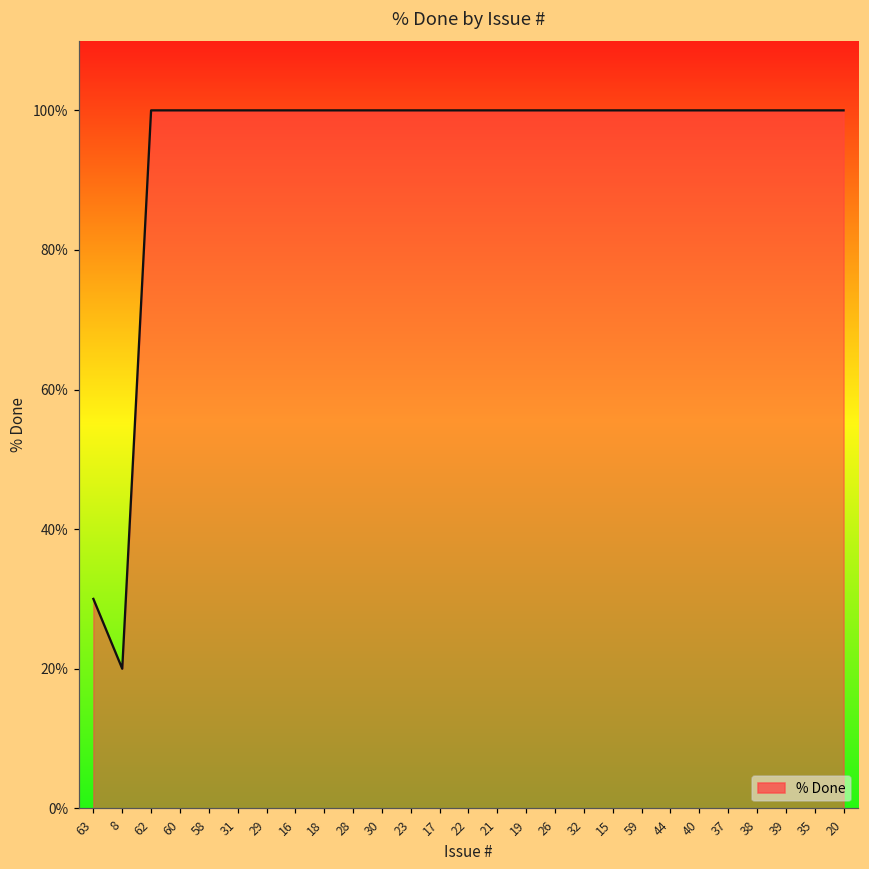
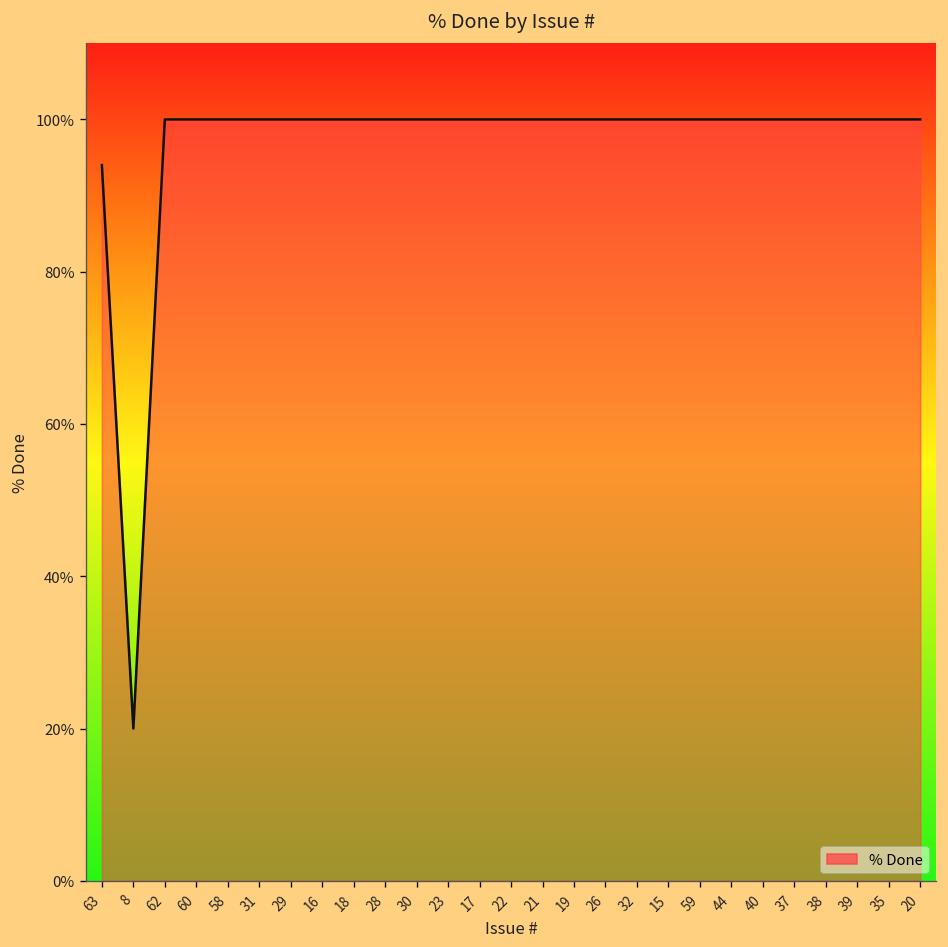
63: 30% -> 94%
